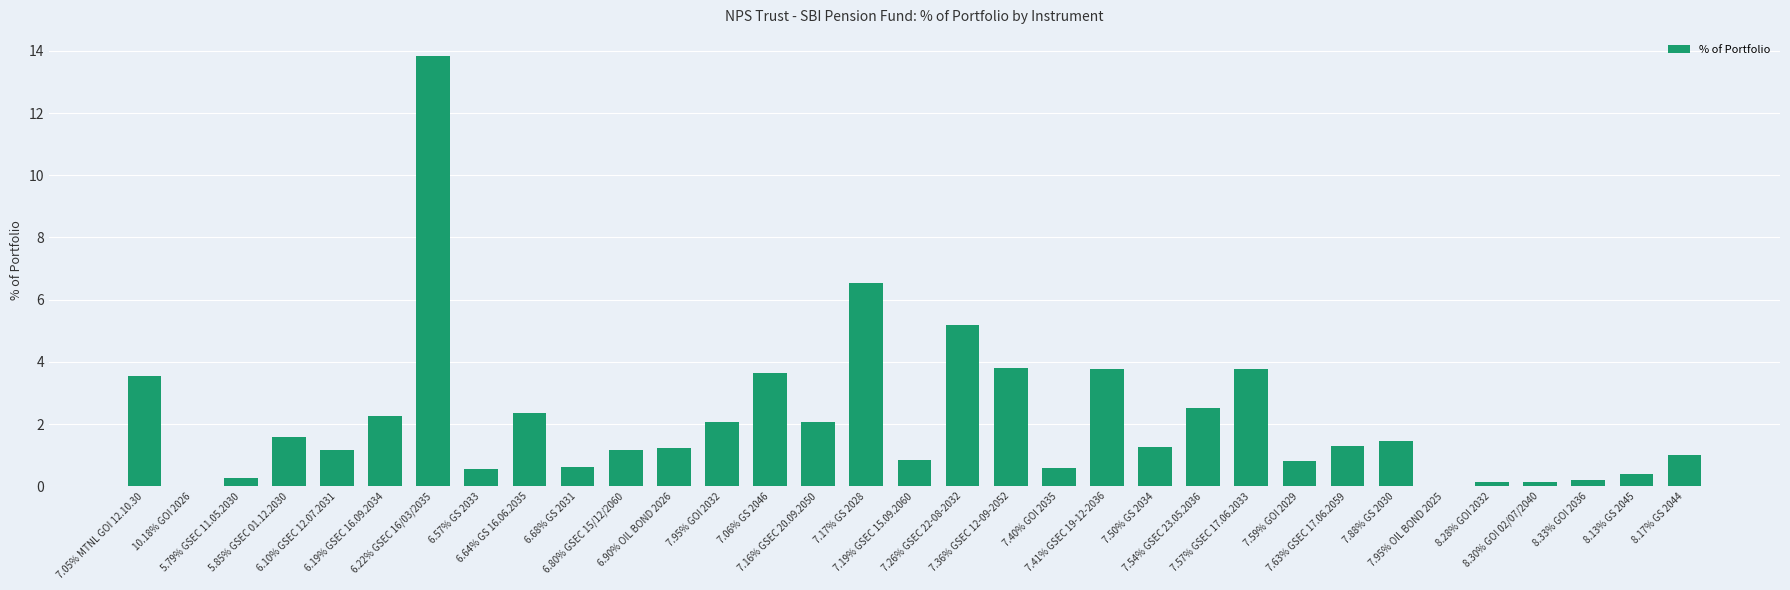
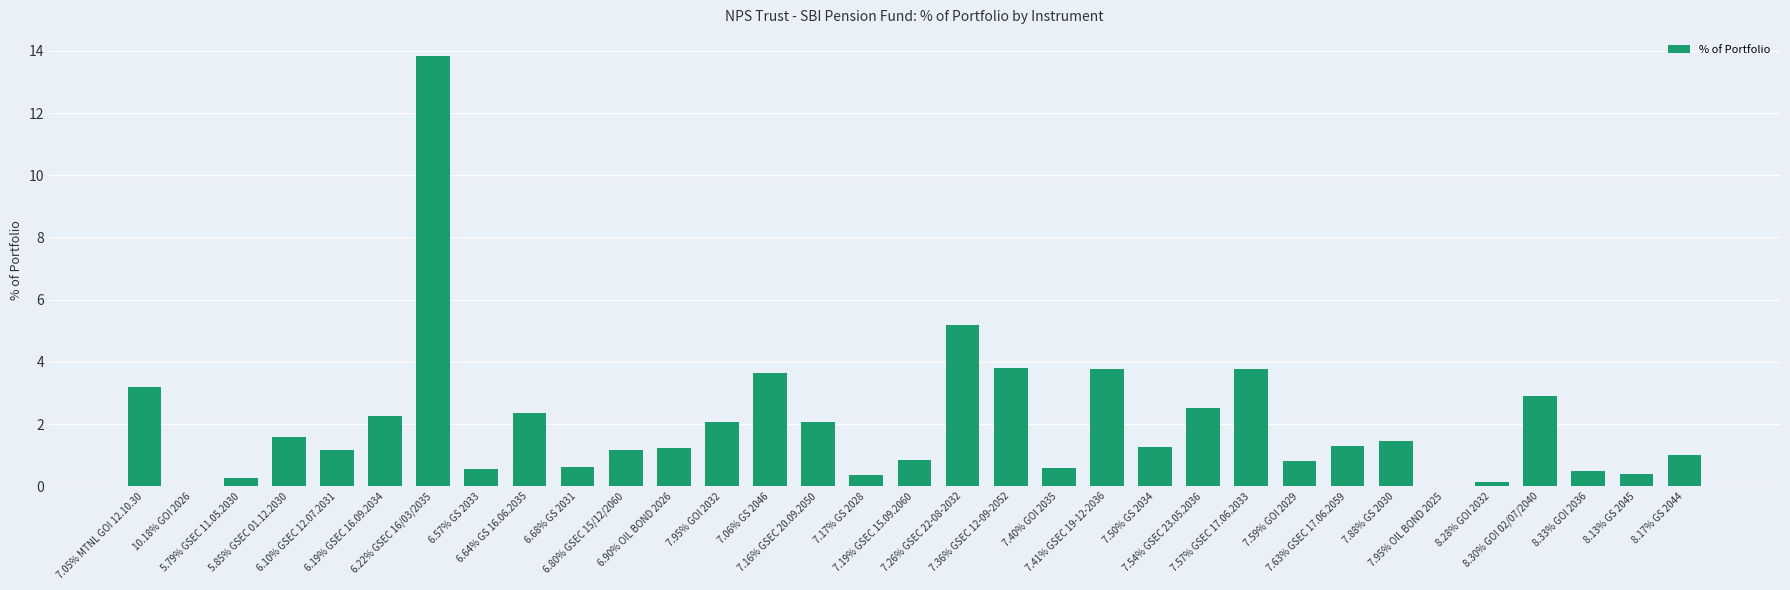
7.05% MTNL GOI 12.10.30: 3.6 -> 3.2
7.17% GS 2028: 6.6 -> 0.4
8.30% GOI 02/07/2040: 0.1 -> 2.9
8.33% GOI 2036: 0.2 -> 0.5
